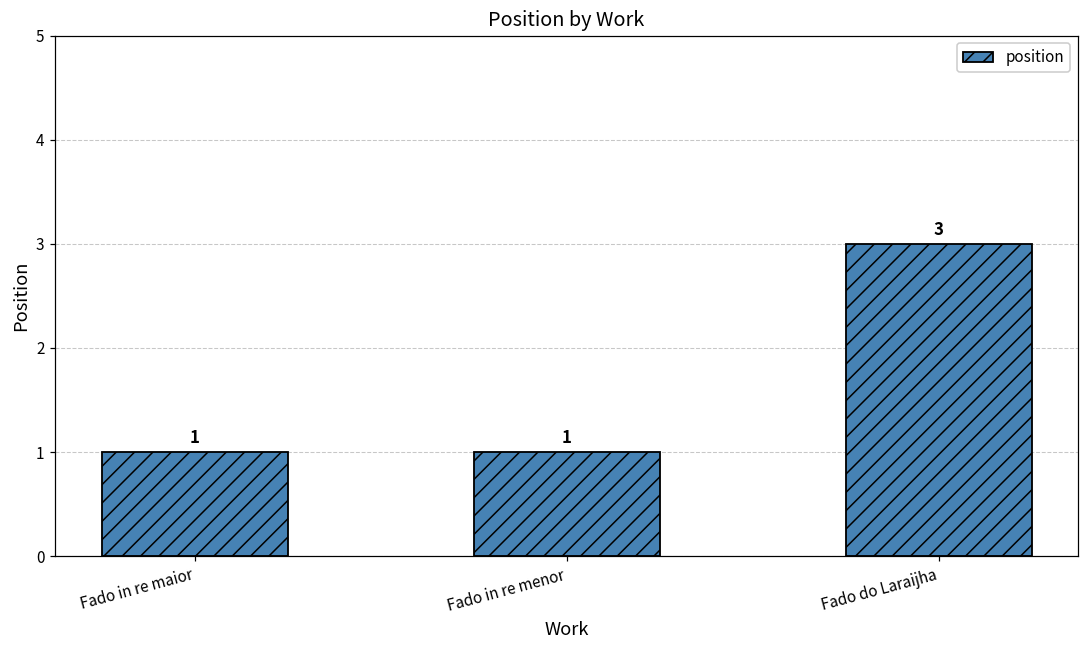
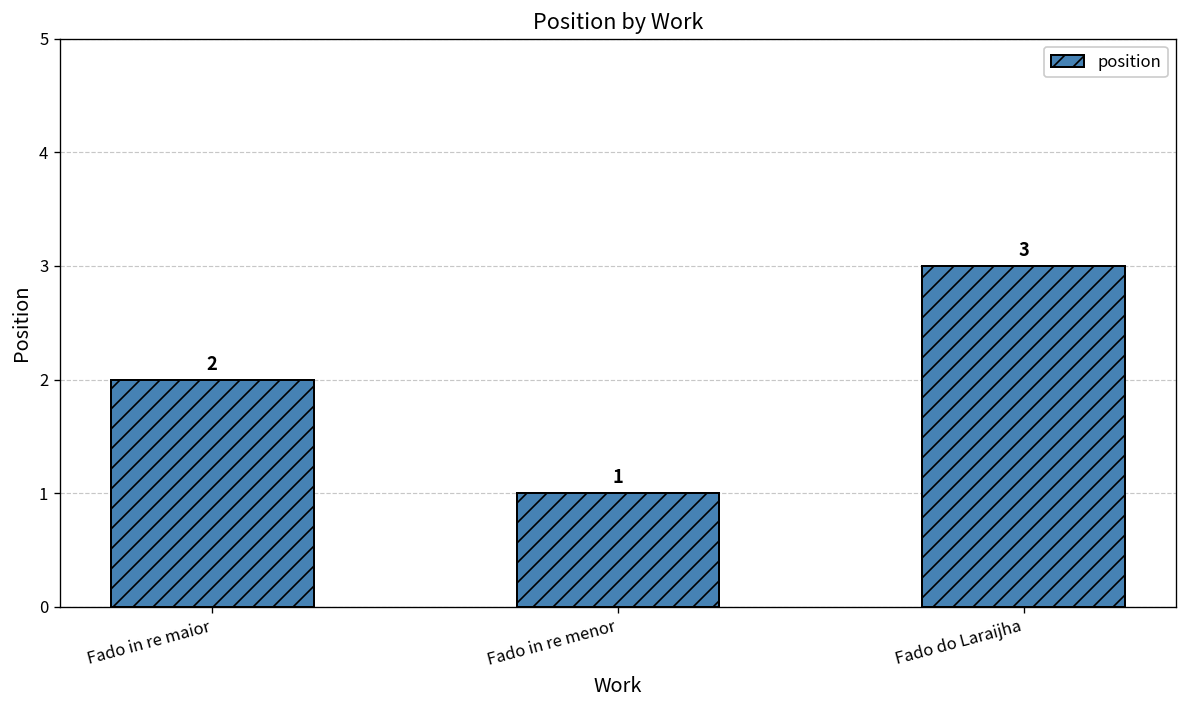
Fado in re maior: 1 -> 2
